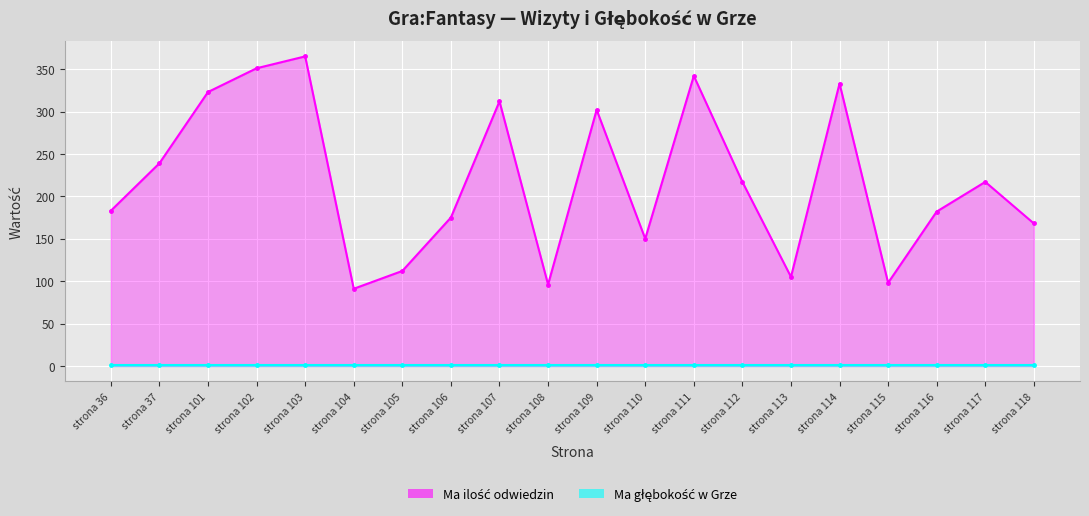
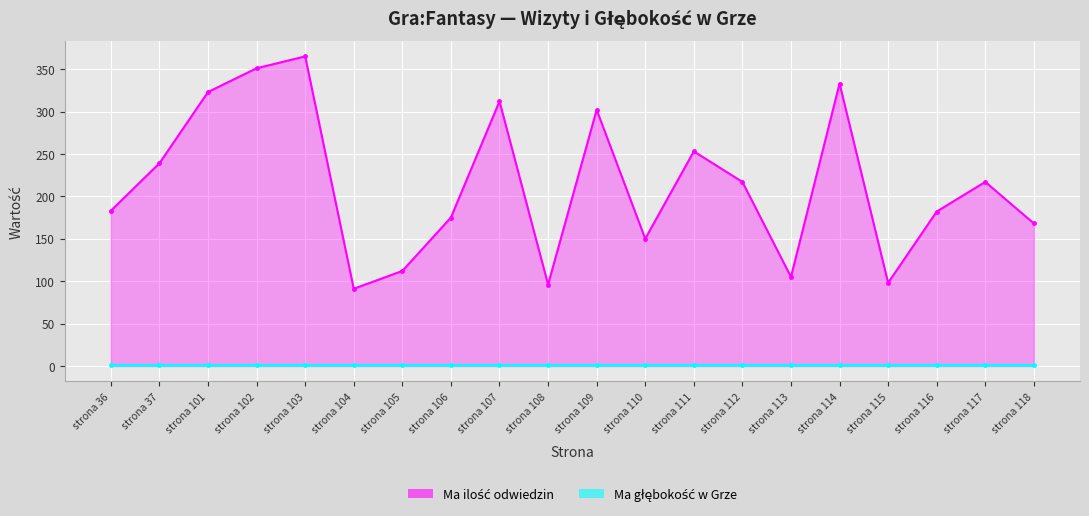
Ma ilość odwiedzin, strona 111: 340 -> 250
